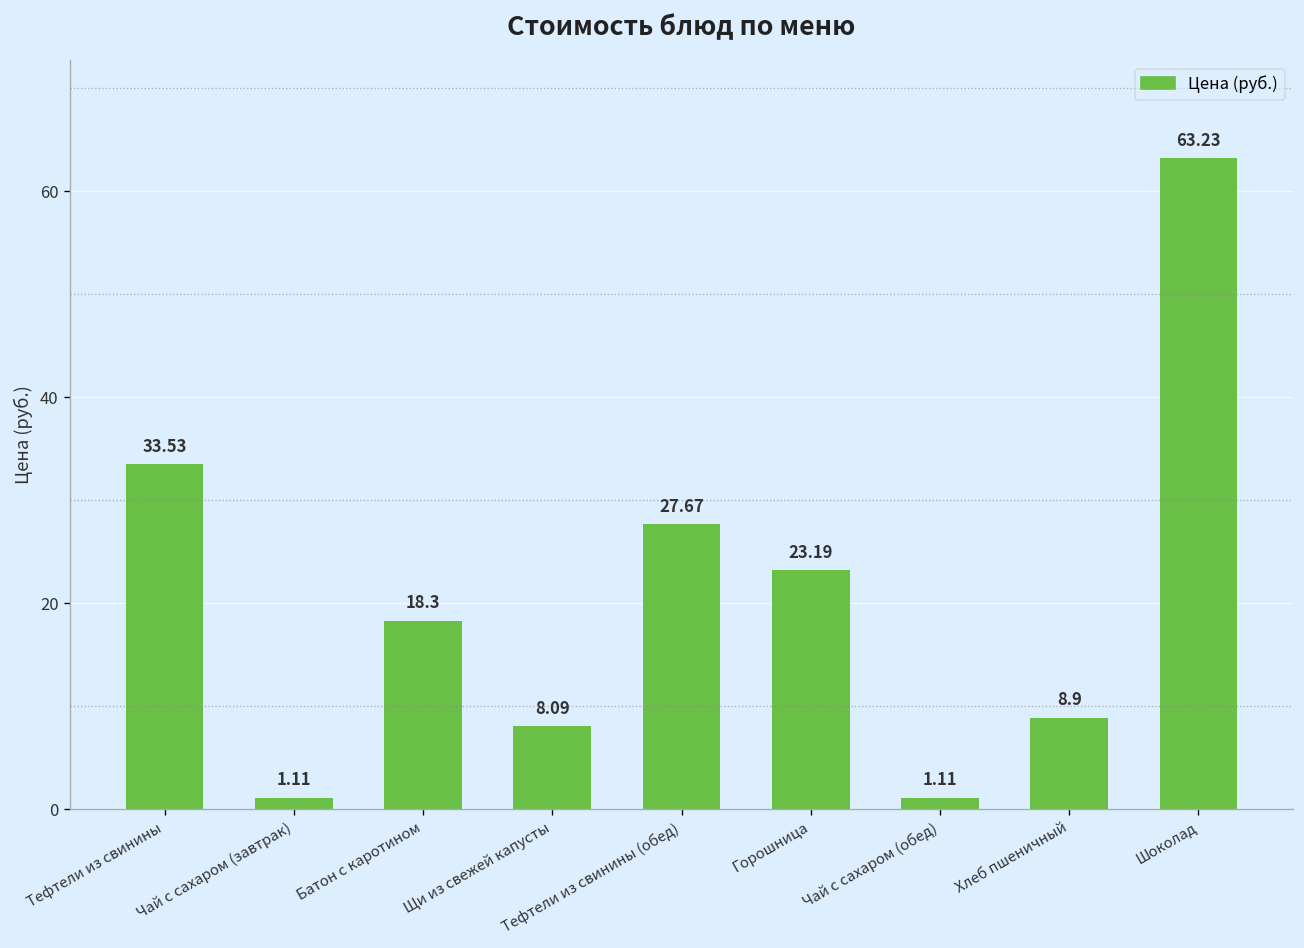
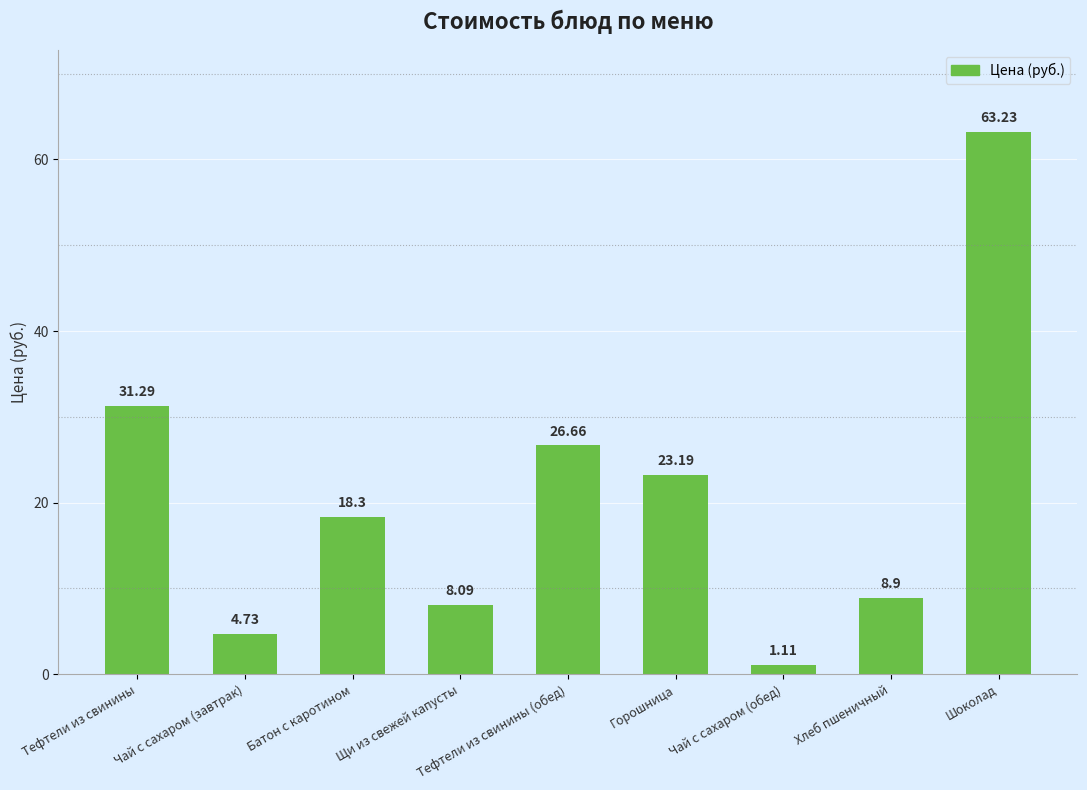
Тефтели из свинины: 33.53 -> 31.29
Чай с сахаром (завтрак): 1.11 -> 4.73
Тефтели из свинины (обед): 27.67 -> 26.66
